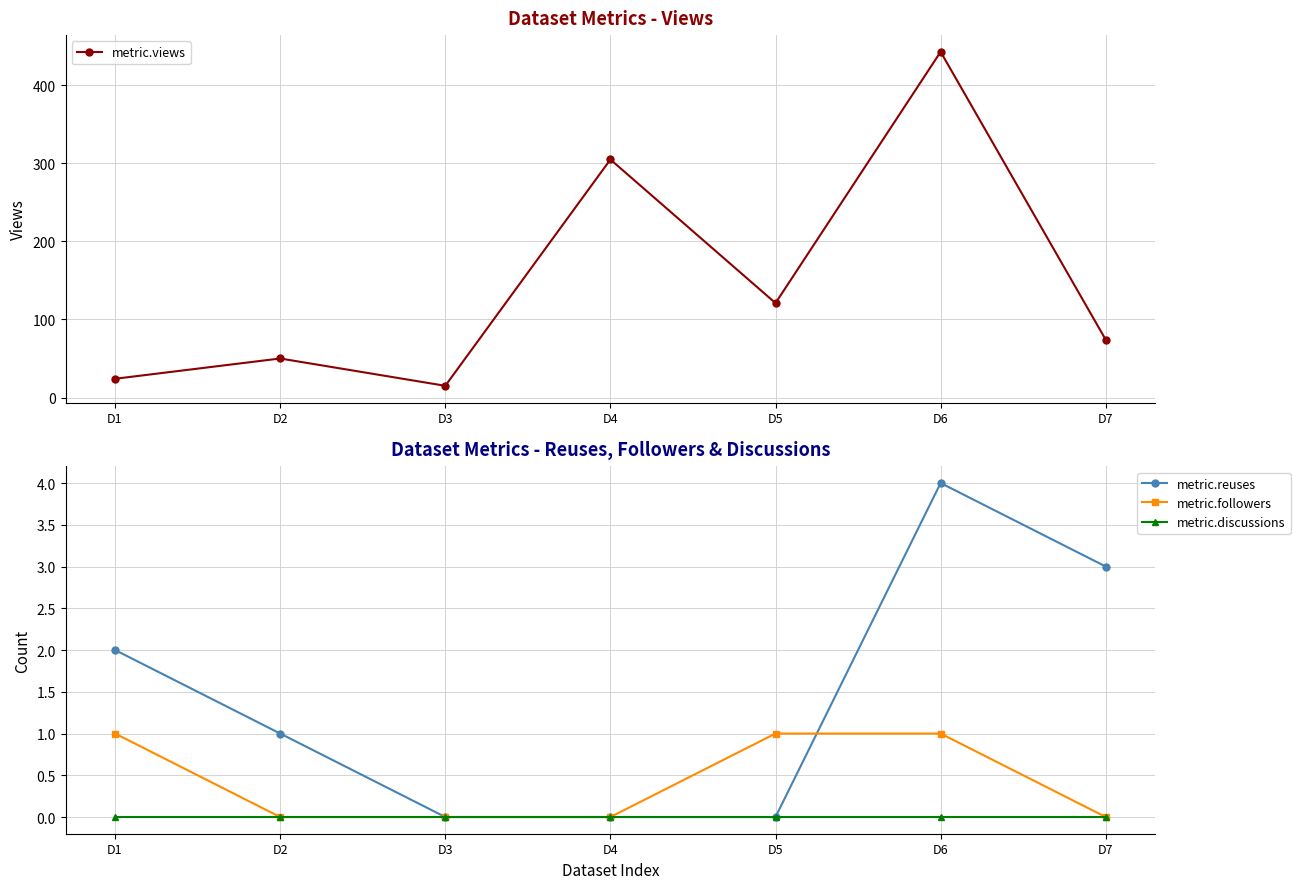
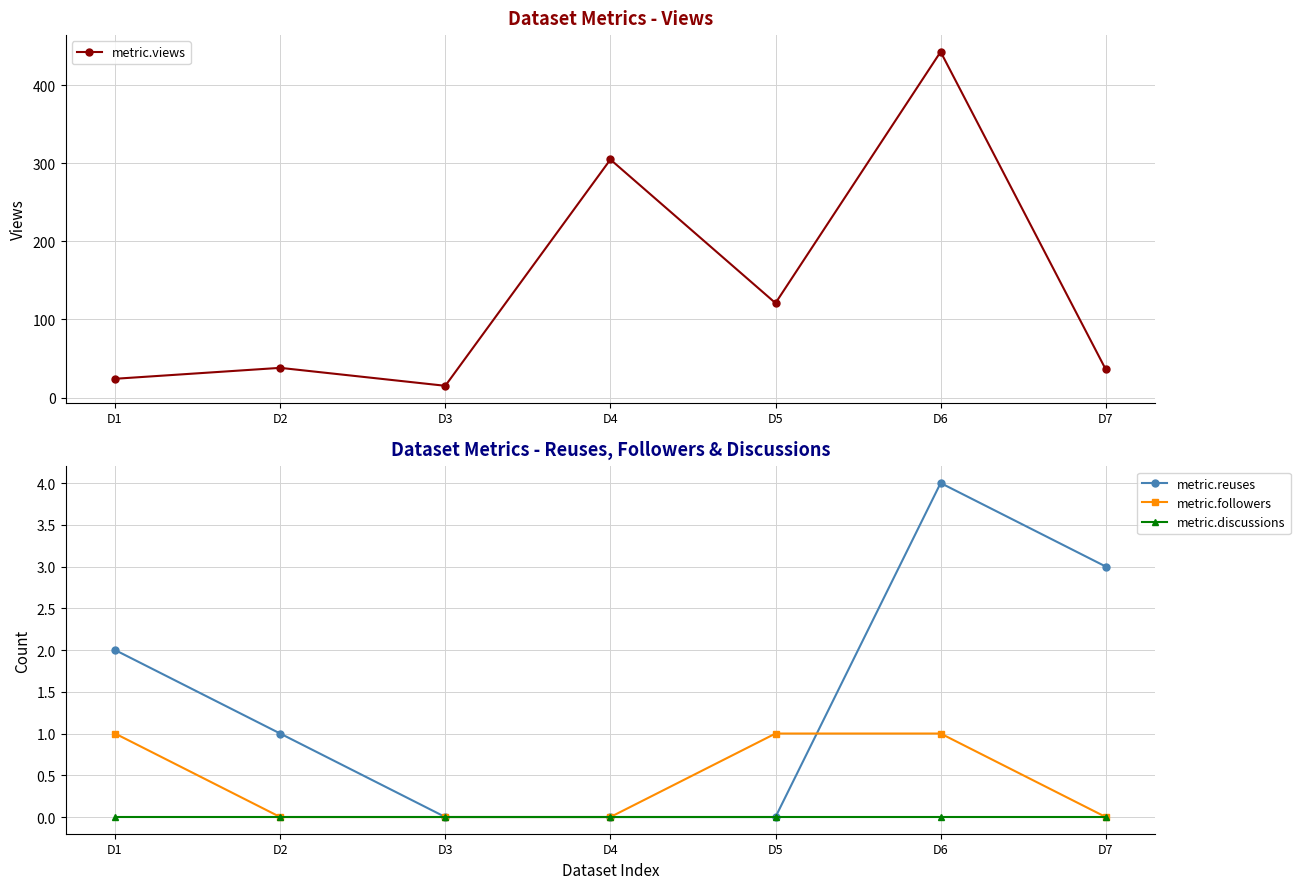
Dataset Metrics - Views, D2: 50 -> 40
Dataset Metrics - Views, D7: 70 -> 40
